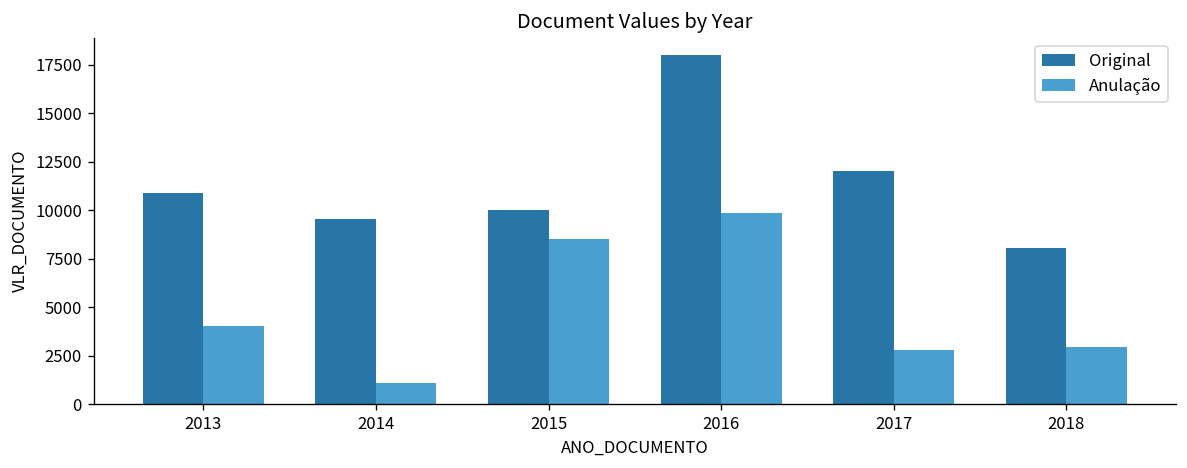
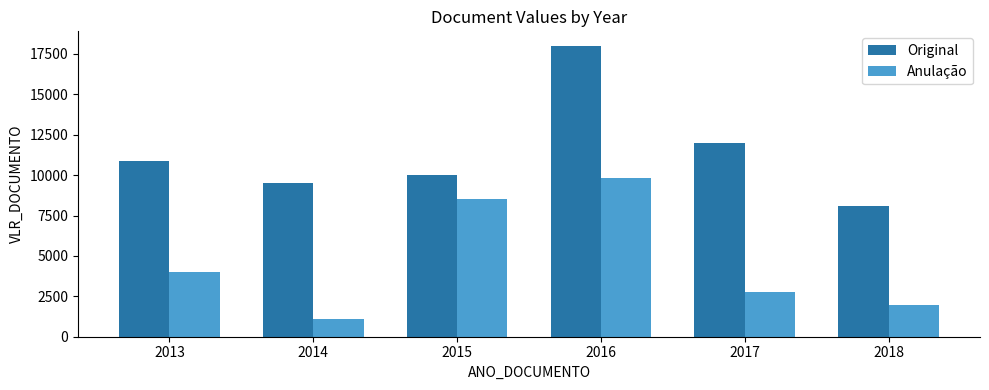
Anulação, 2018: 2900 -> 2000
